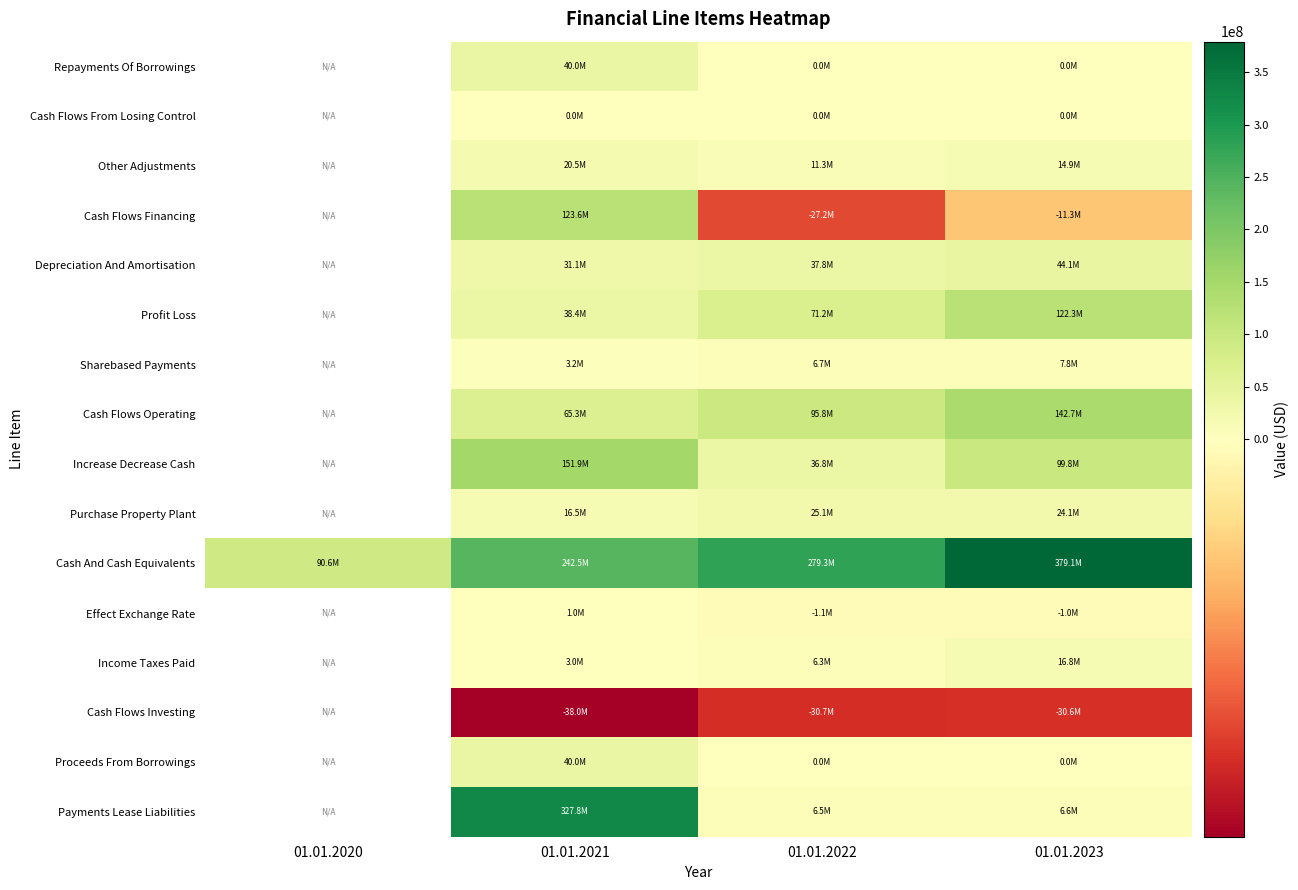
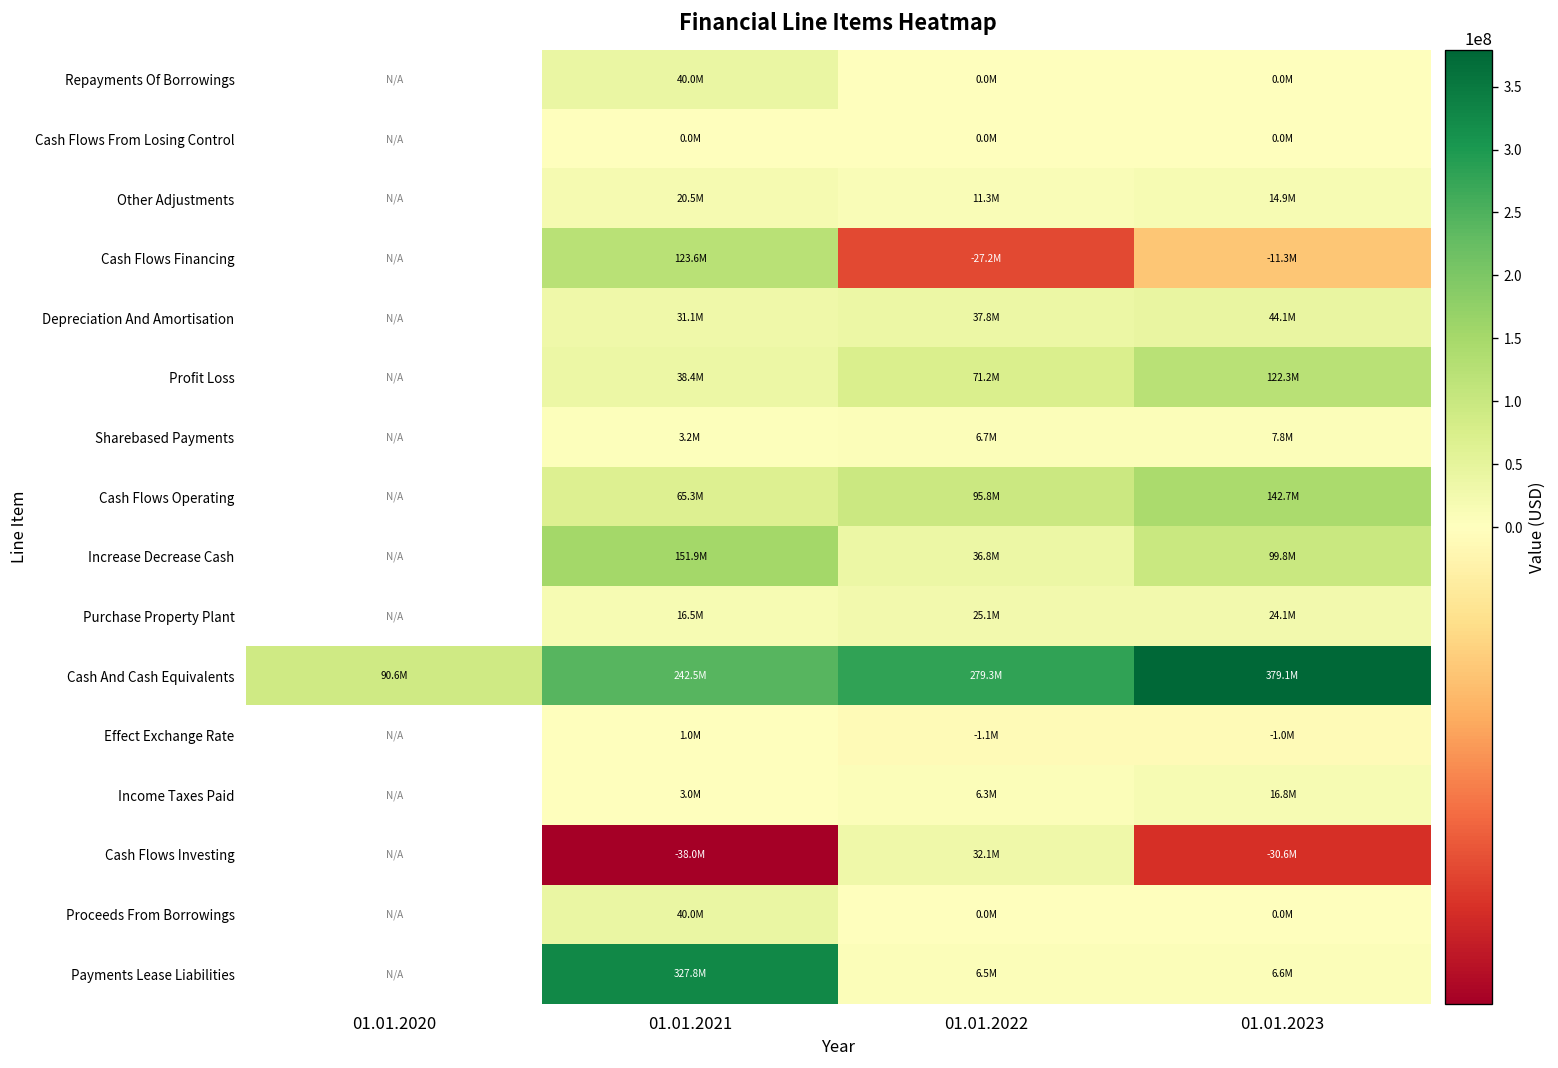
Cash Flows Investing, 01.01.2022: -30.7M -> 32.1M
